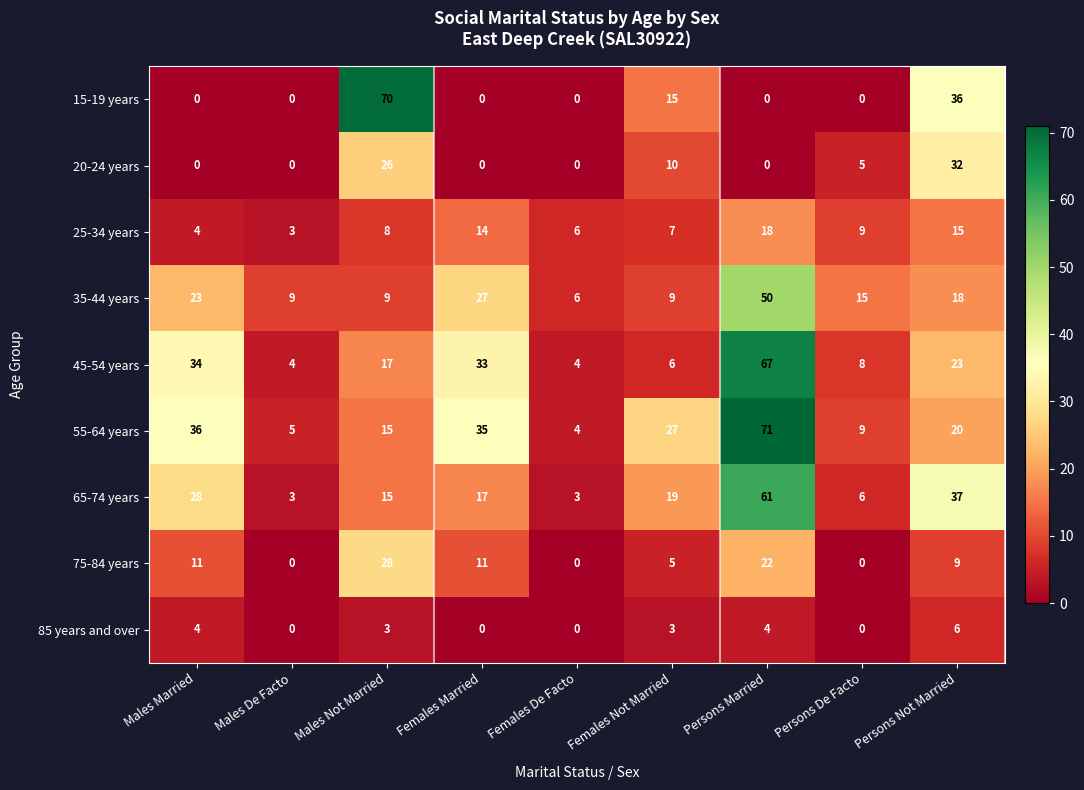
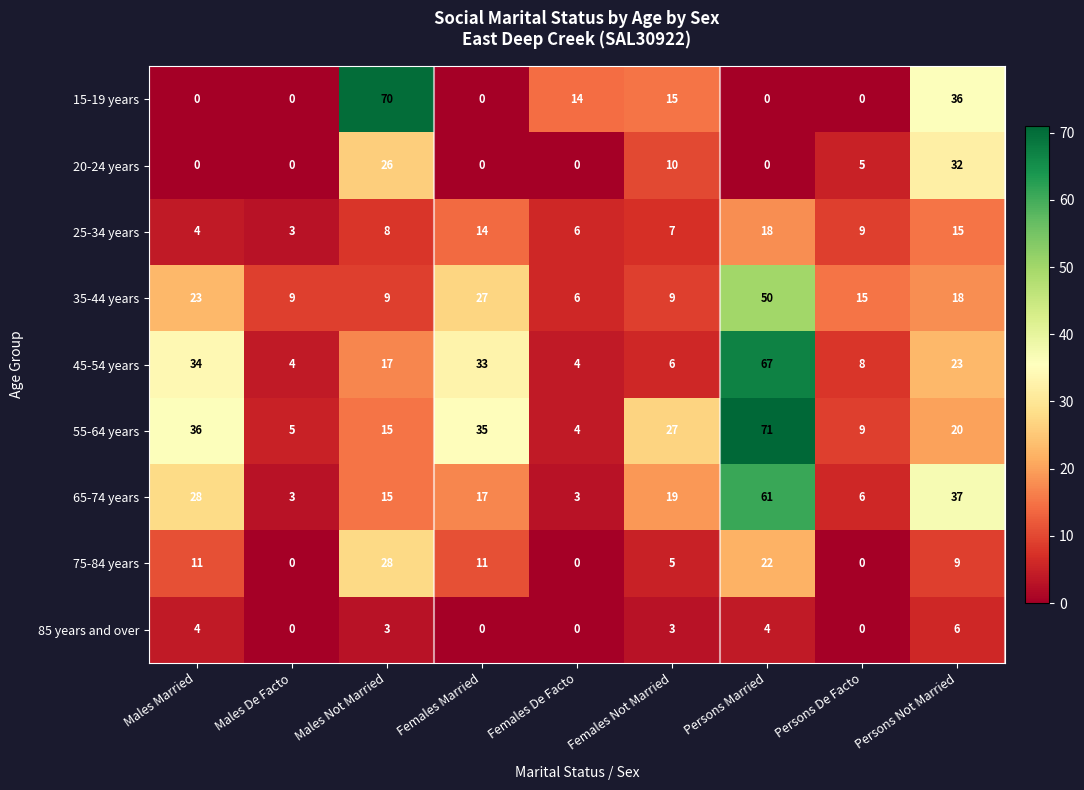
15-19 years, Females De Facto: 0 -> 14
